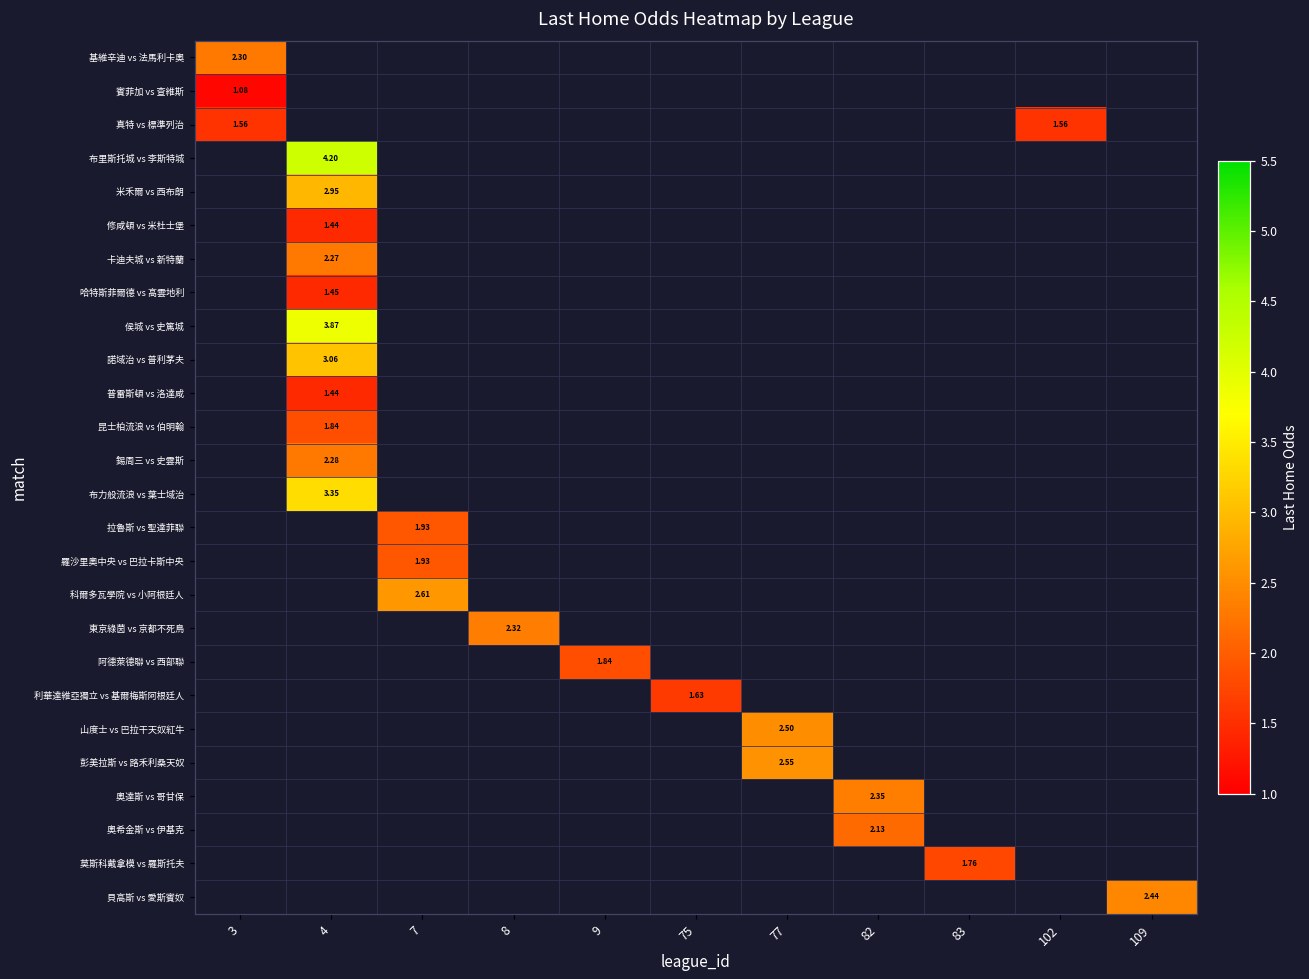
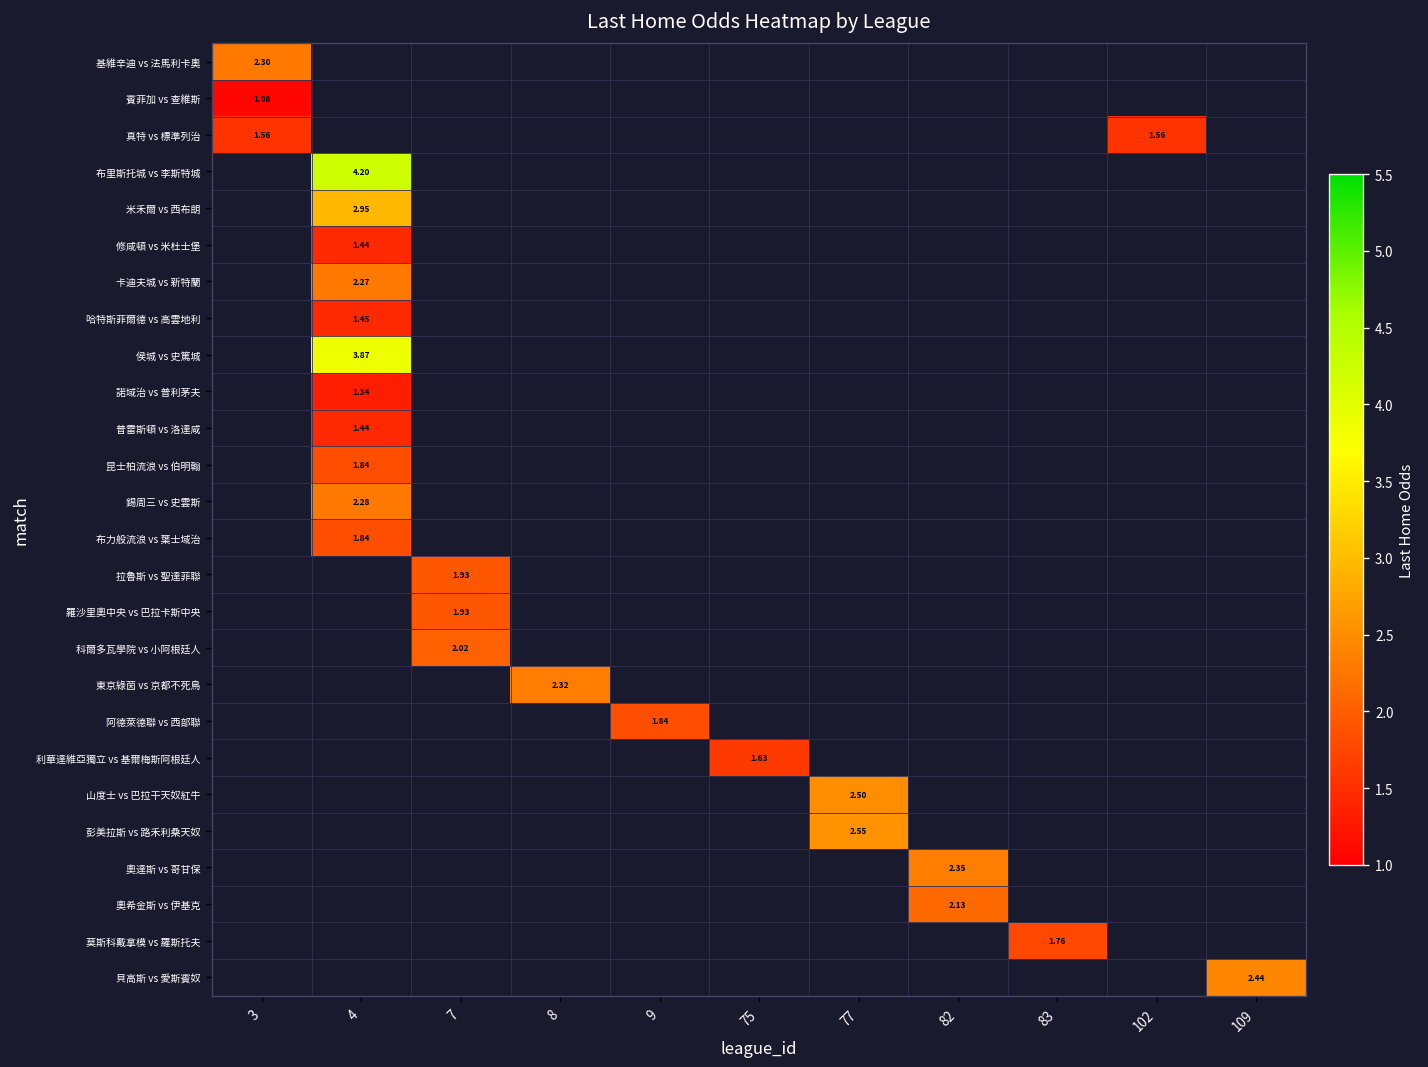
諾域治 vs 普利茅夫, 4: 3.06 -> 1.34
布力般流浪 vs 葉士域治, 4: 3.35 -> 1.84
科爾多瓦學院 vs 小阿根廷人, 7: 2.61 -> 2.02
